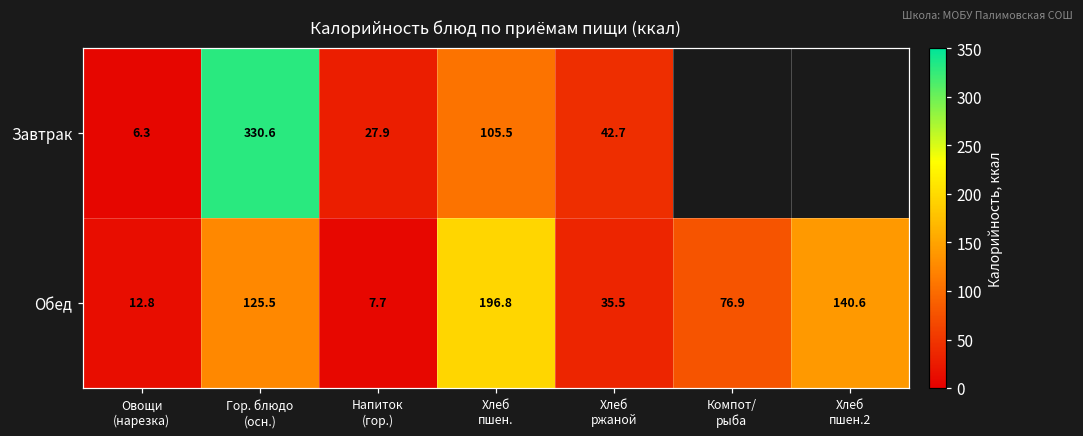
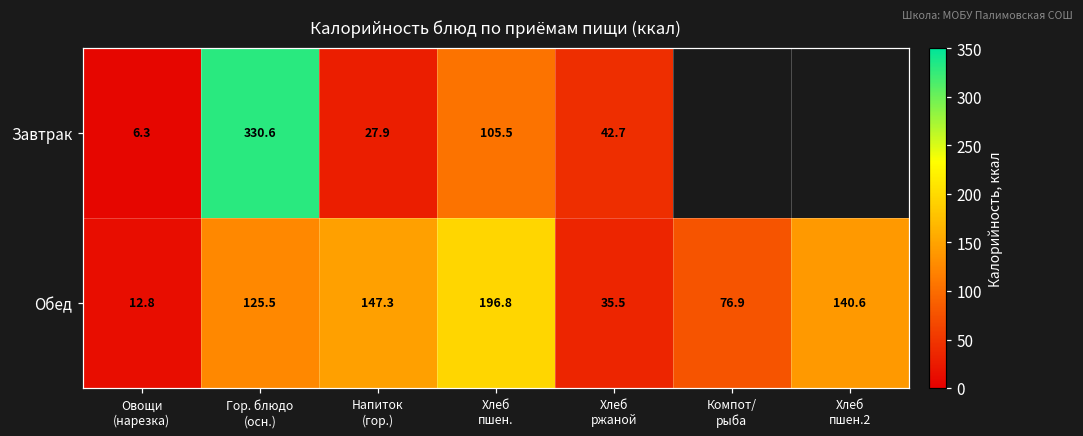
Обед, Напиток (гор.): 7.7 -> 147.3
